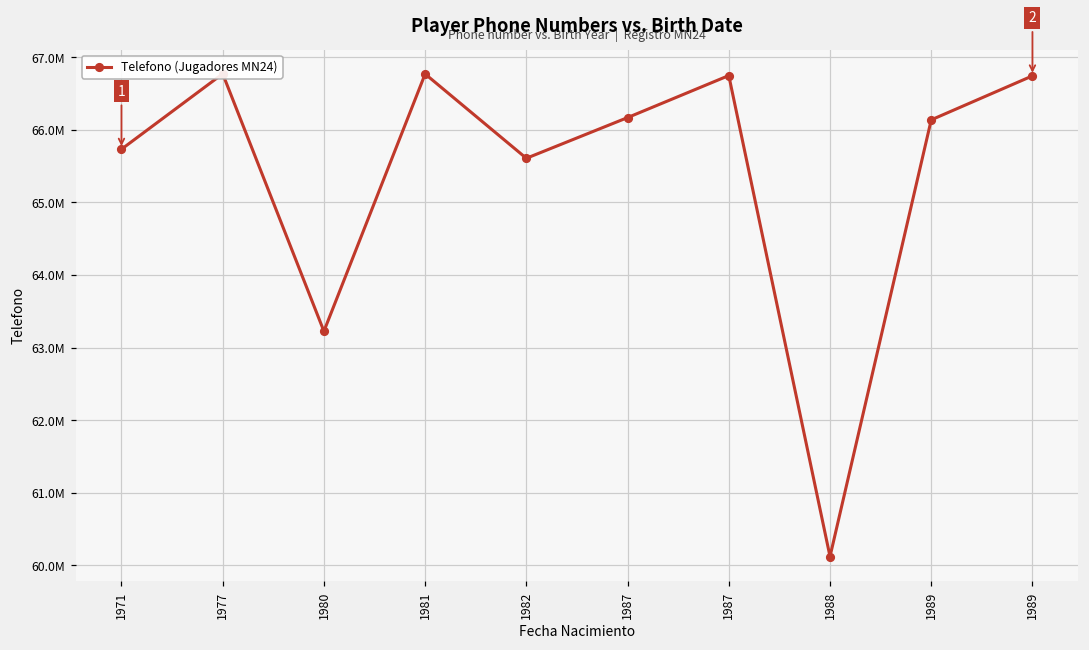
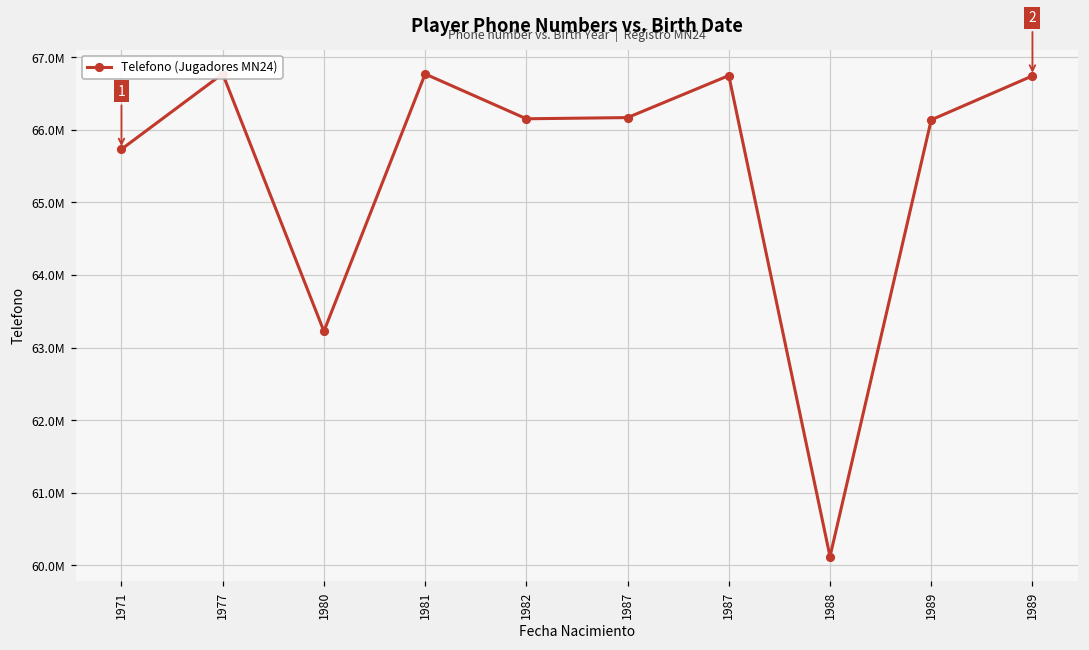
1982: 65600000 -> 66200000
